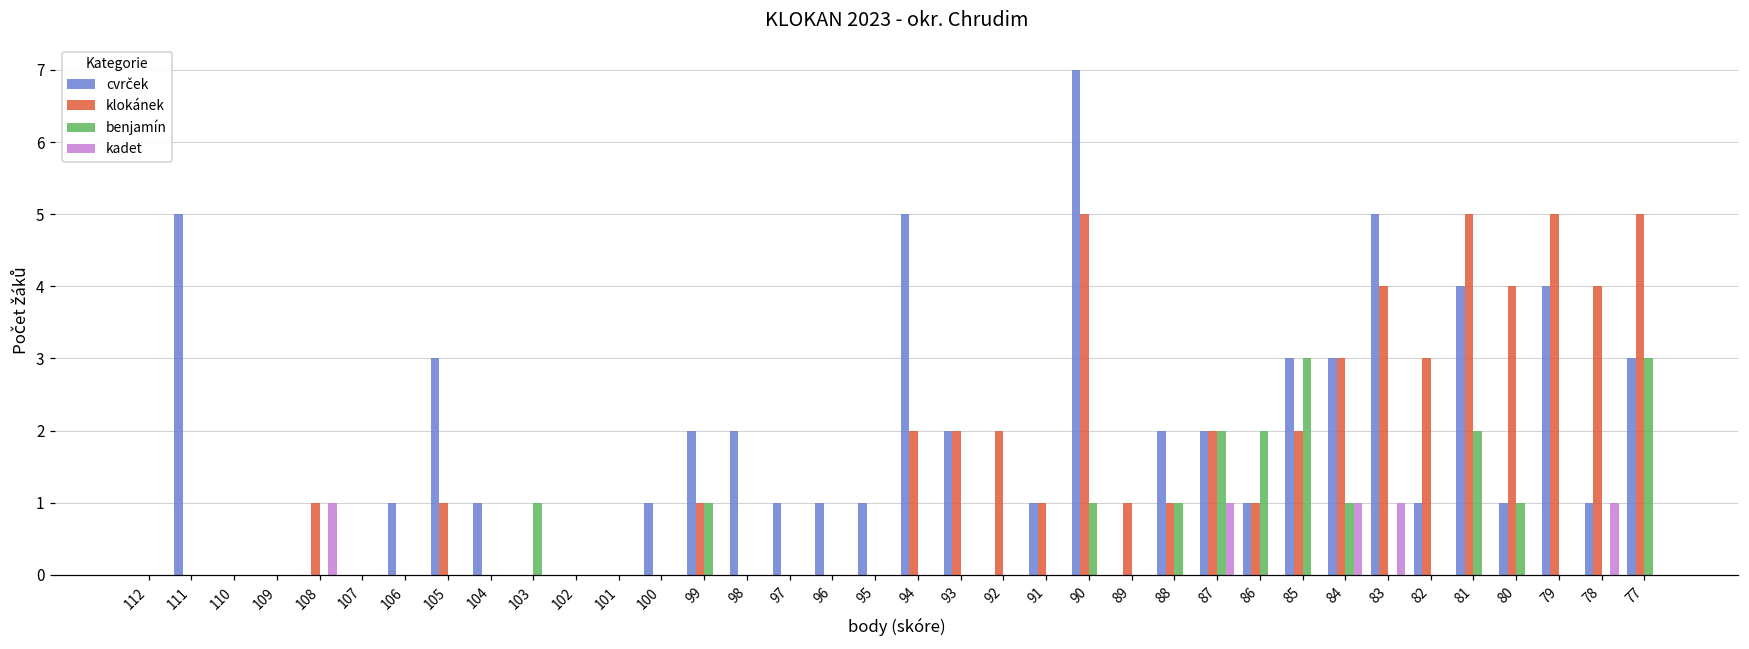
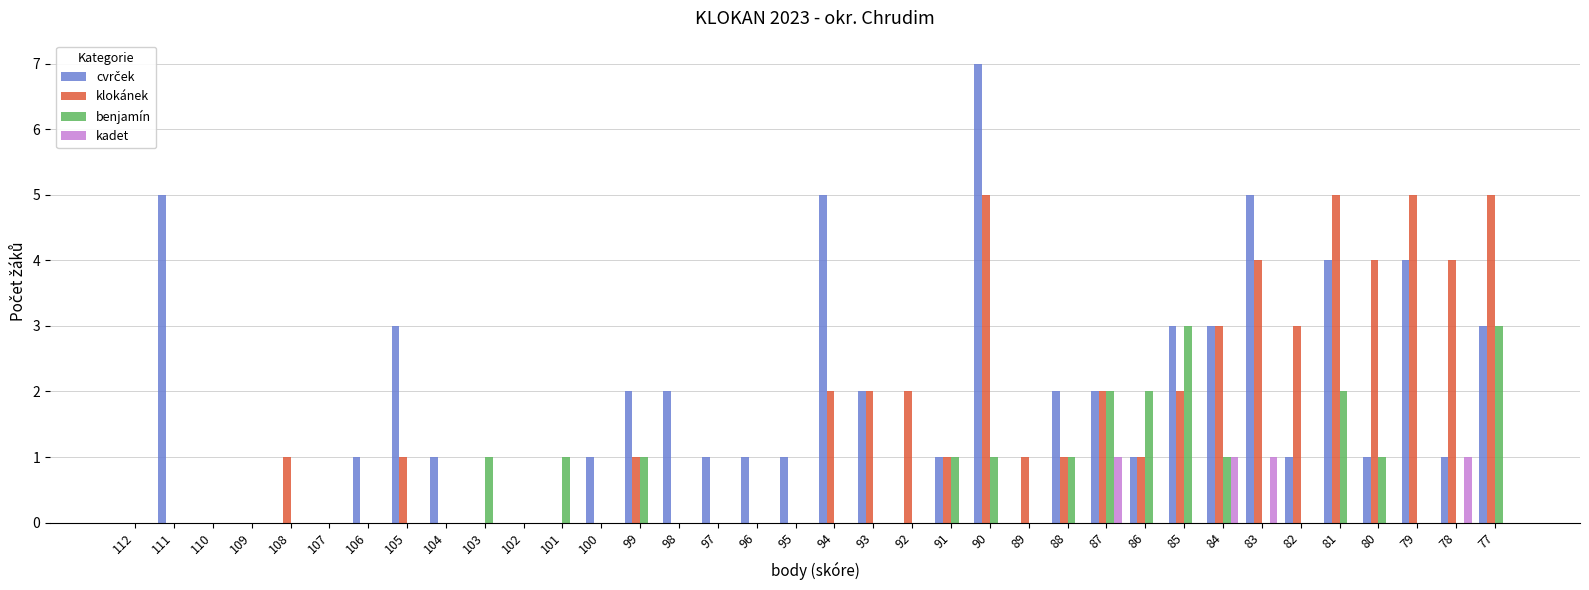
kadet, 108: 1 -> 0
benjamín, 101: 0 -> 1
benjamín, 91: 0 -> 1
